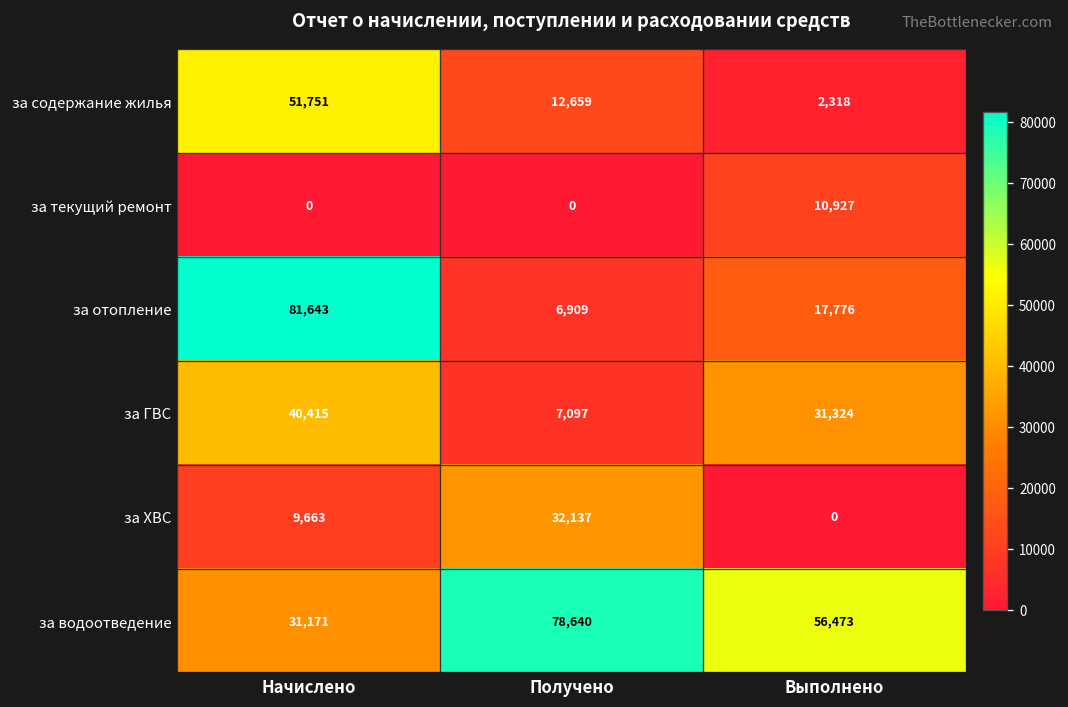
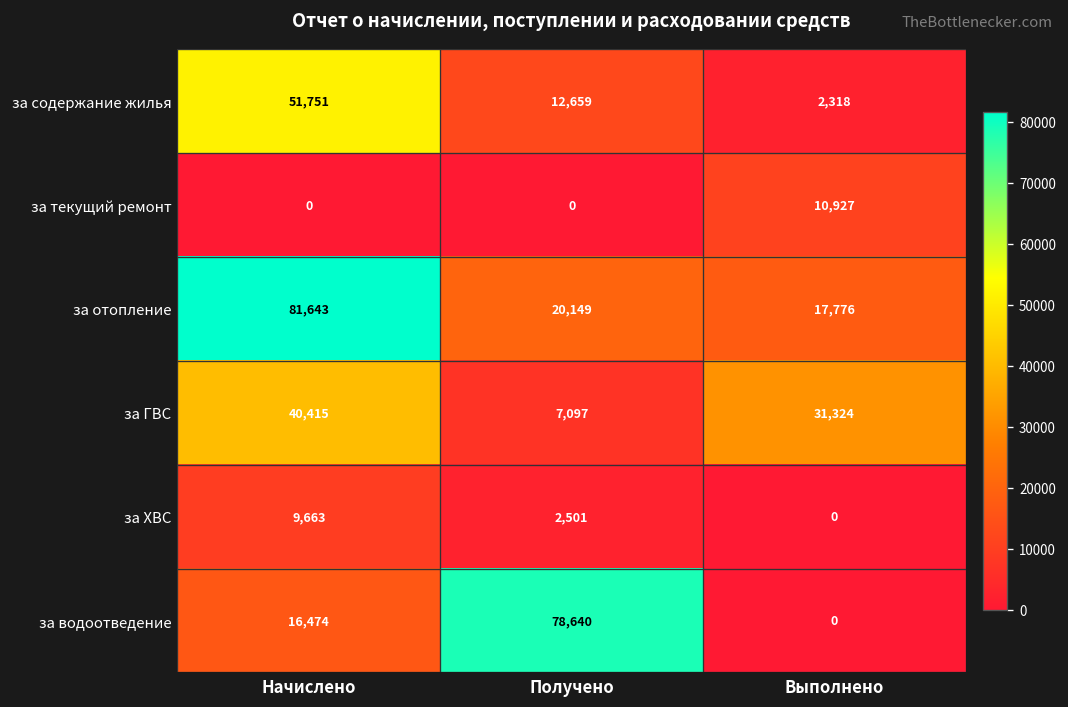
за отопление, Получено: 6,909 -> 20,149
за ХВС, Получено: 32,137 -> 2,501
за водоотведение, Начислено: 31,171 -> 16,474
за водоотведение, Выполнено: 56,473 -> 0
